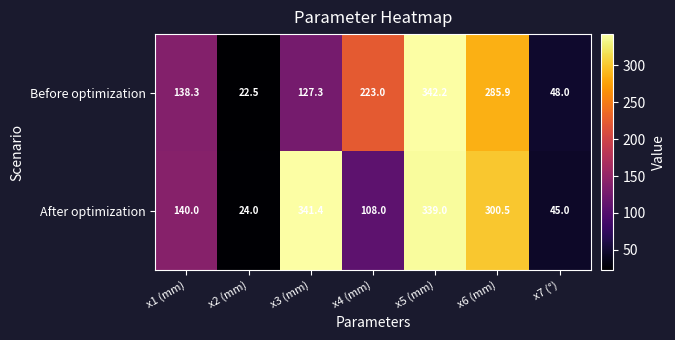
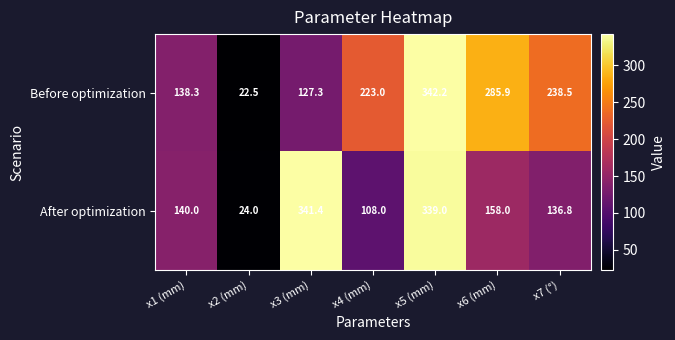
Before optimization, x7 (°): 48.0 -> 238.5
After optimization, x6 (mm): 300.5 -> 158.0
After optimization, x7 (°): 45.0 -> 136.8
